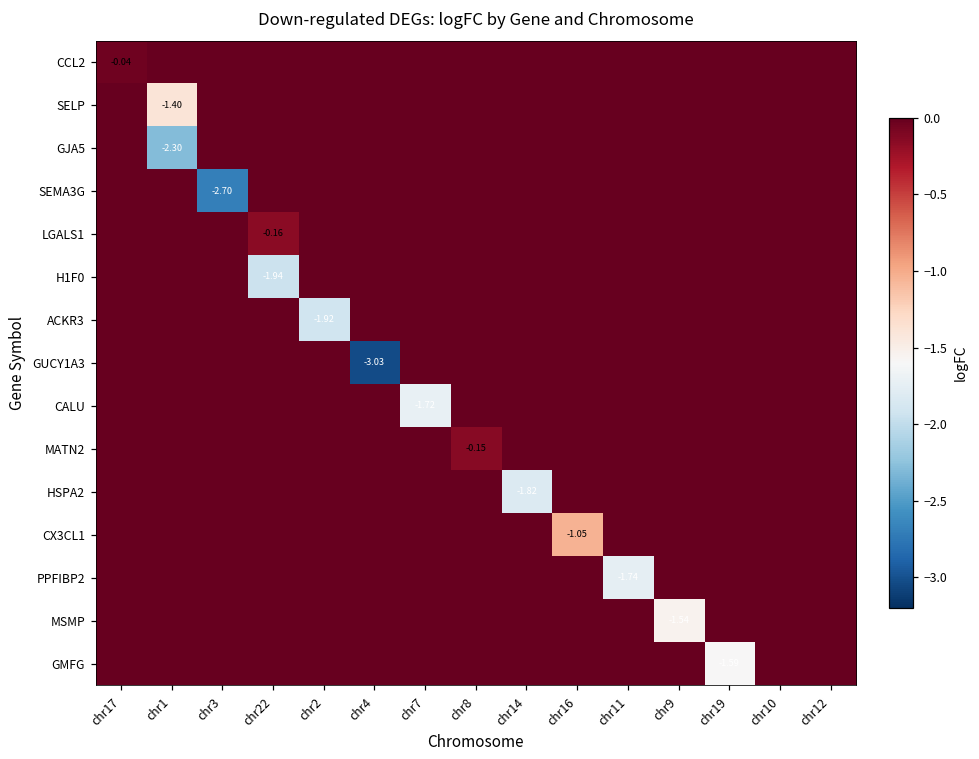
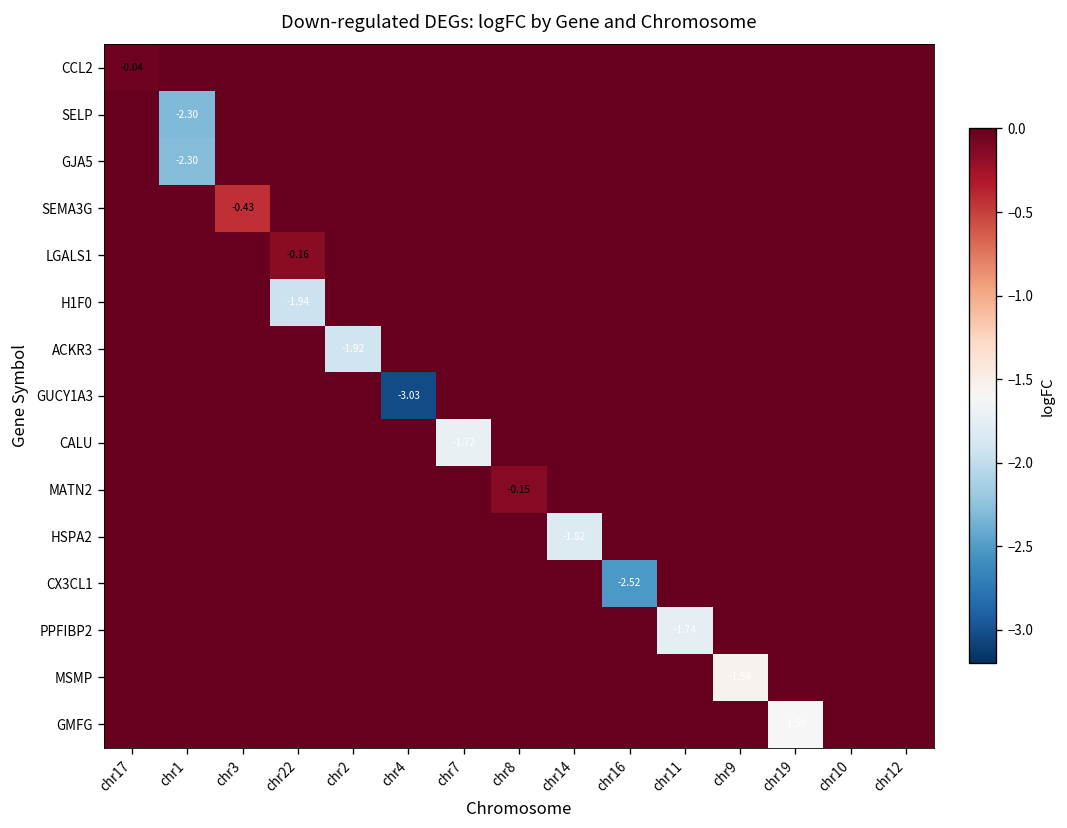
SELP, chr1: -1.40 -> -2.30
SEMA3G, chr3: -2.70 -> -0.43
CX3CL1, chr16: -1.05 -> -2.52
